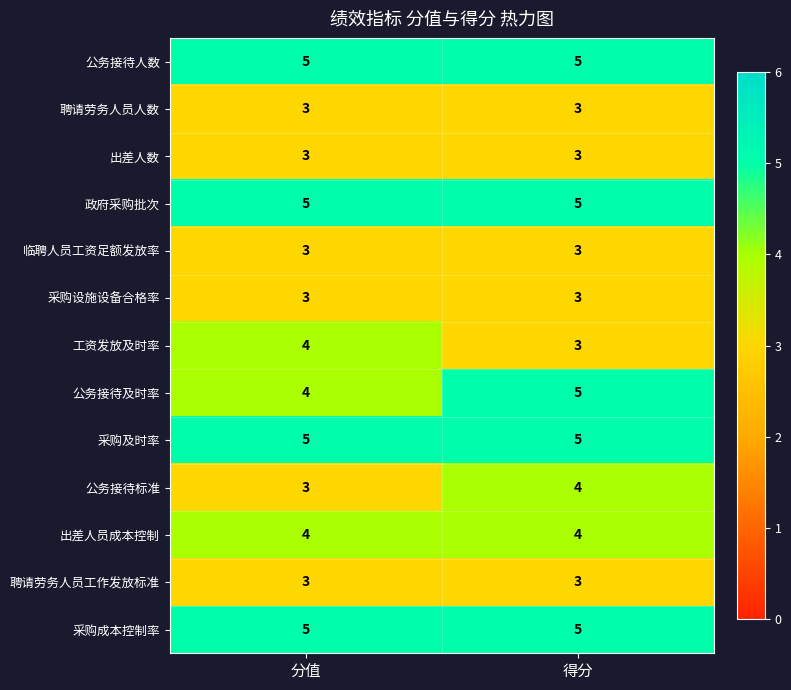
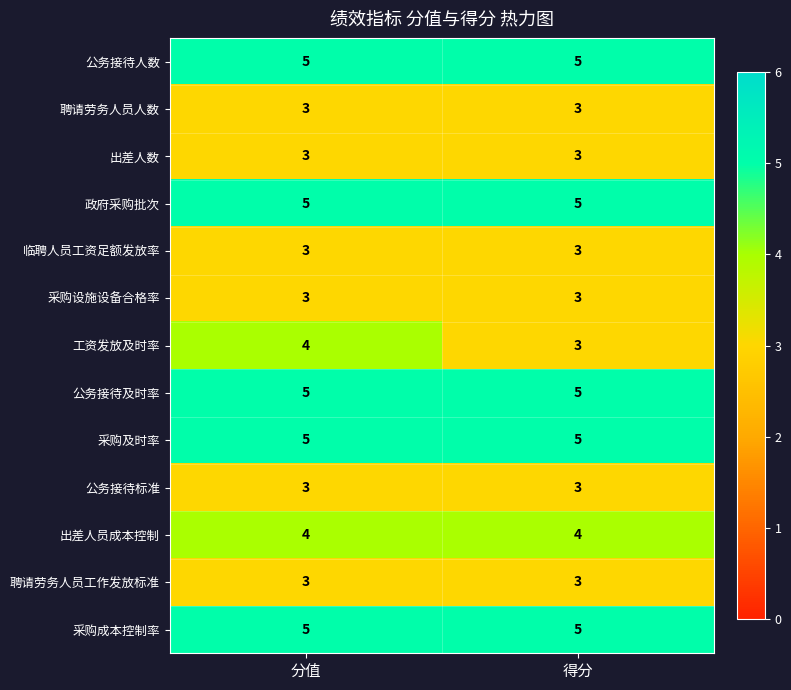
公务接待及时率, 分值: 4 -> 5
公务接待标准, 得分: 4 -> 3
